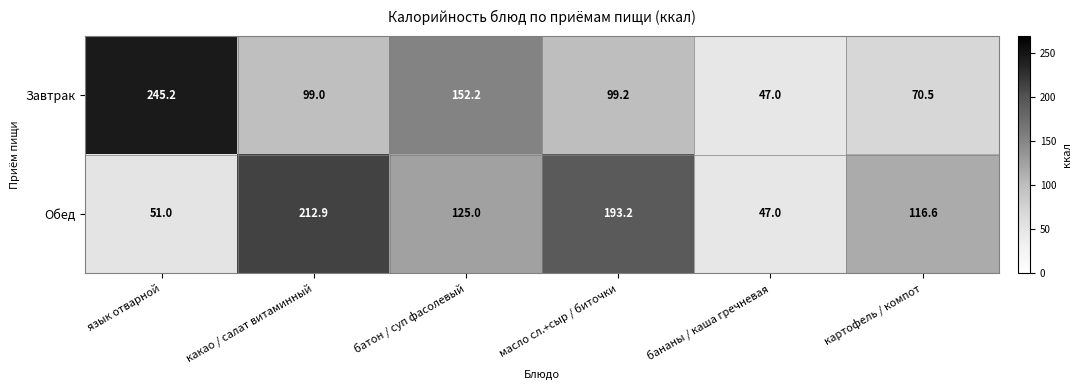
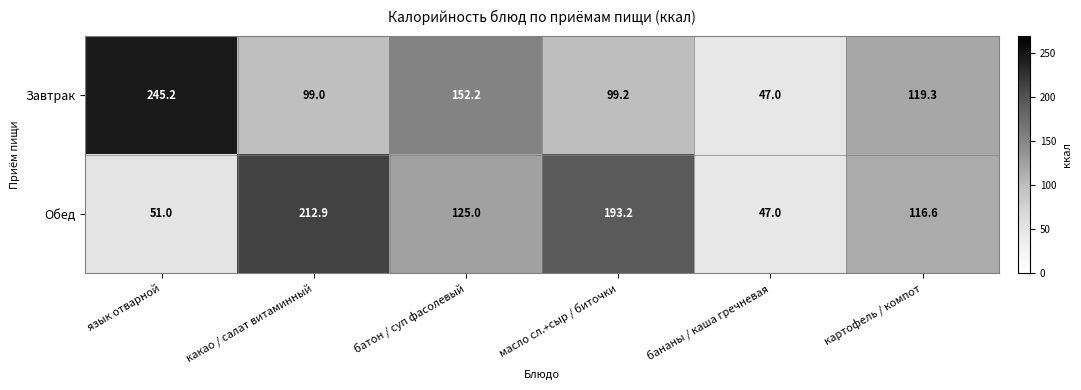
Завтрак, картофель / компот: 70.5 -> 119.3
